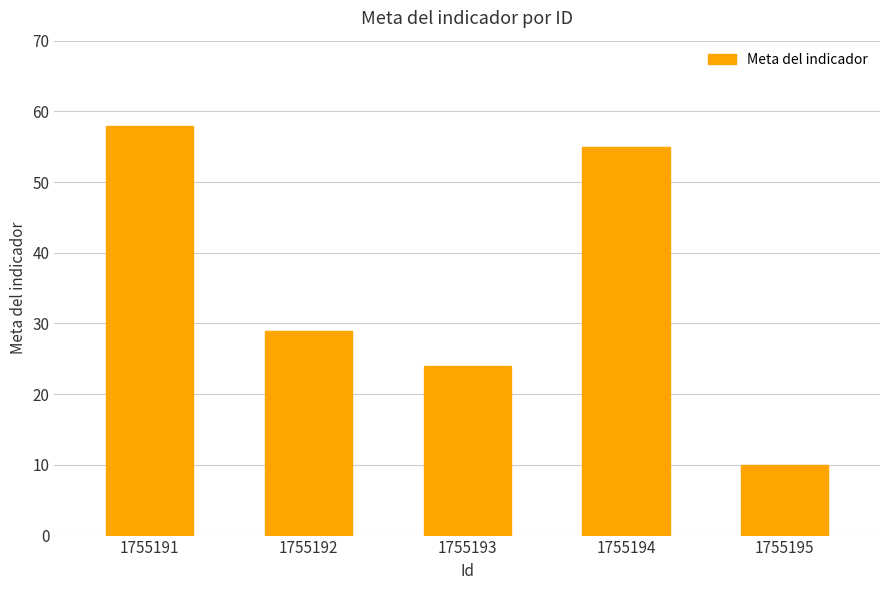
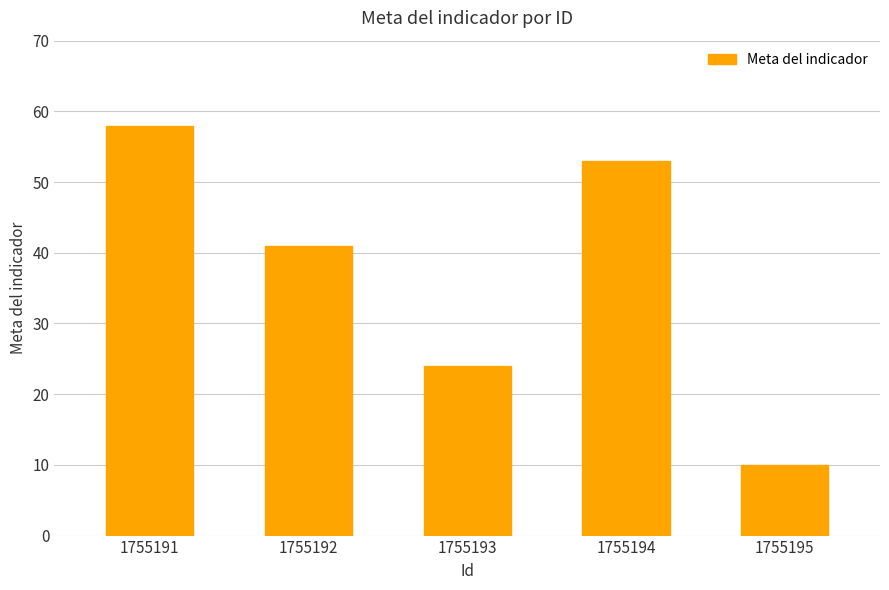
1755192: 29 -> 41
1755194: 55 -> 53
